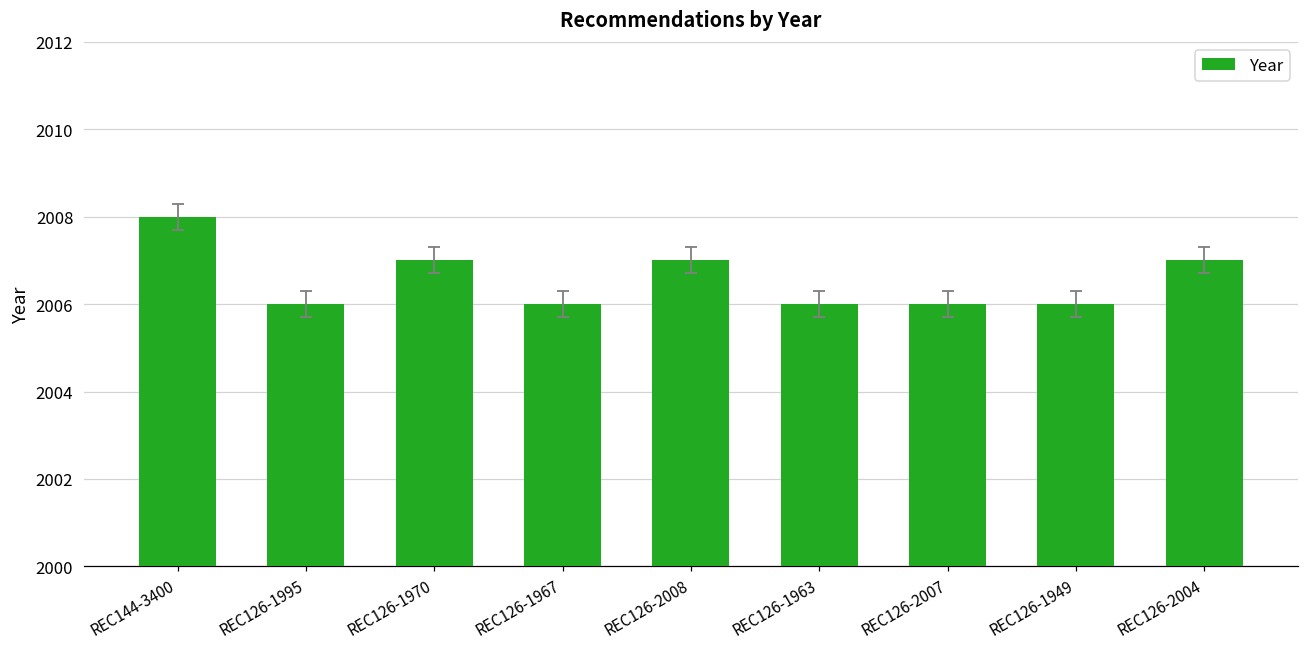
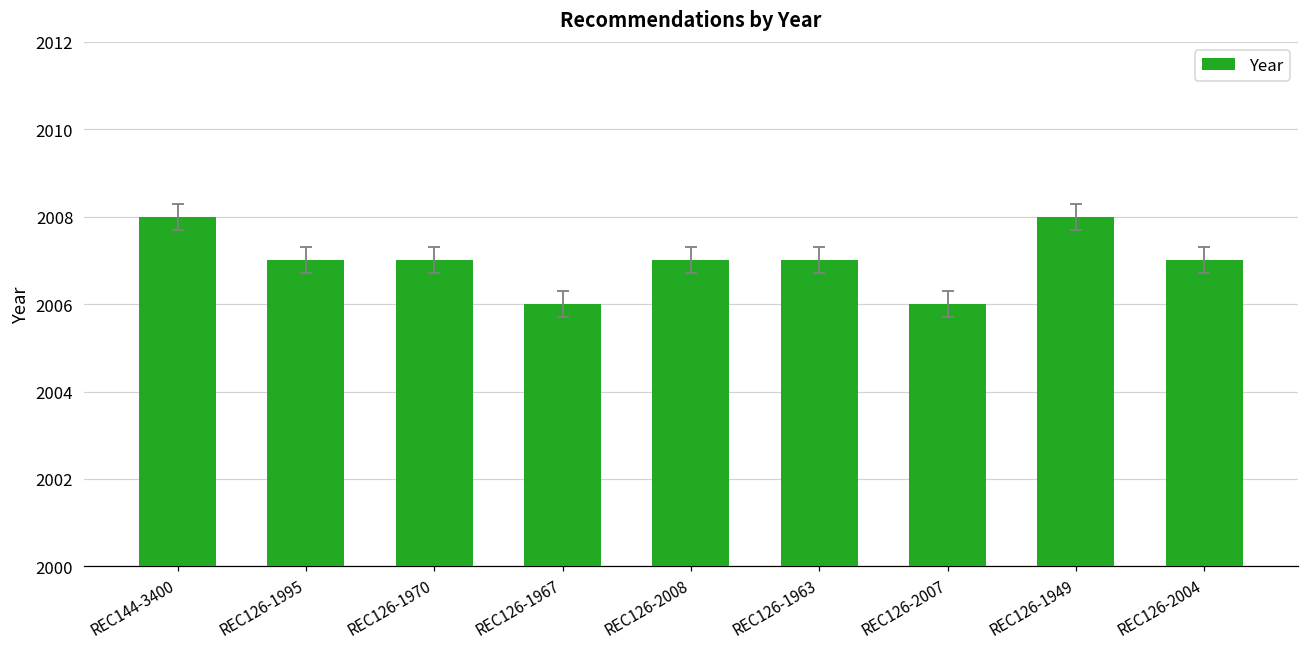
Year, REC126-1995: 2006 -> 2007
Year, REC126-1963: 2006 -> 2007
Year, REC126-1949: 2006 -> 2008
